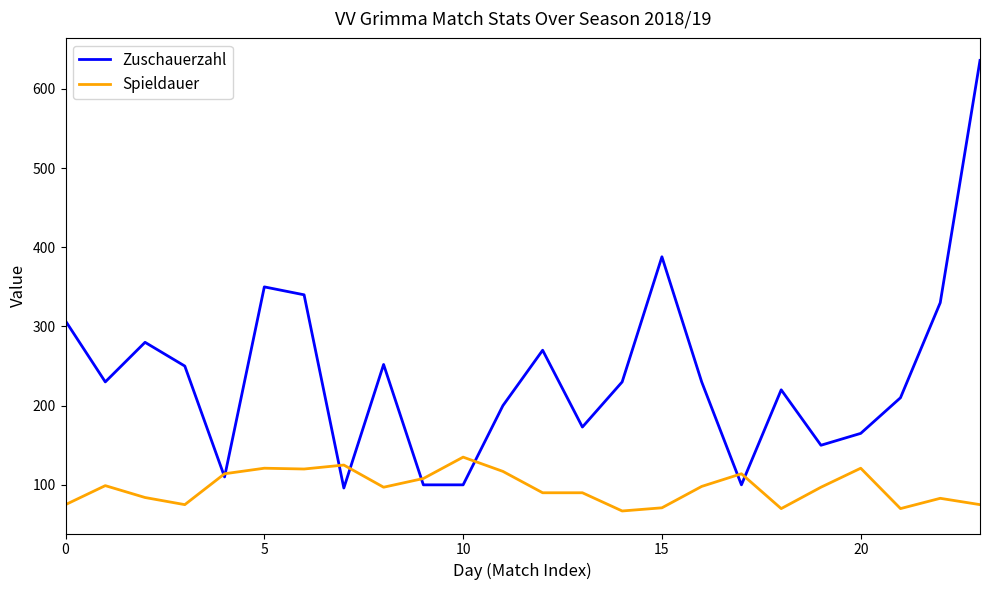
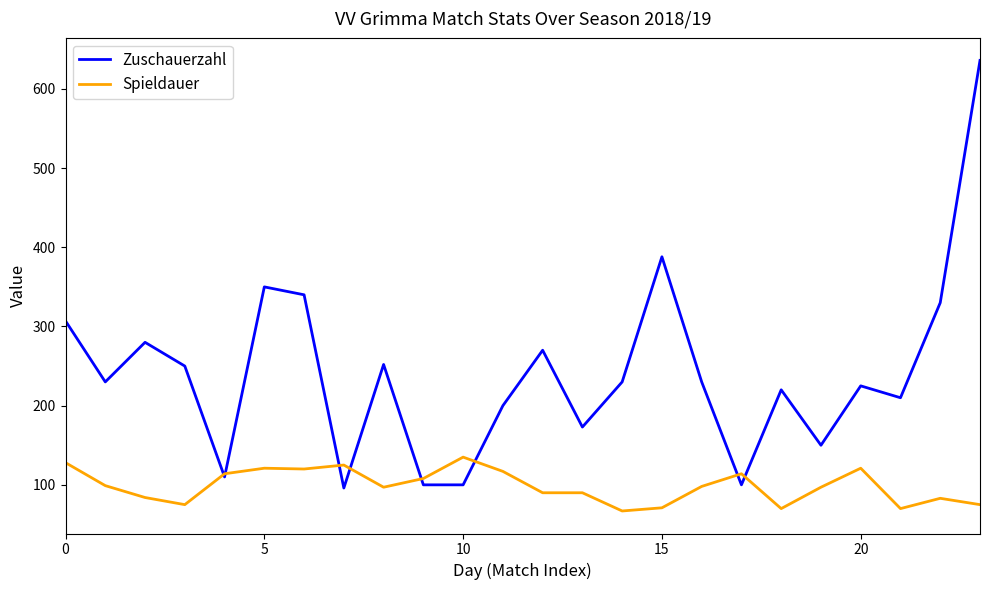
Spieldauer, 0: 80 -> 130
Zuschauerzahl, 20: 170 -> 230
